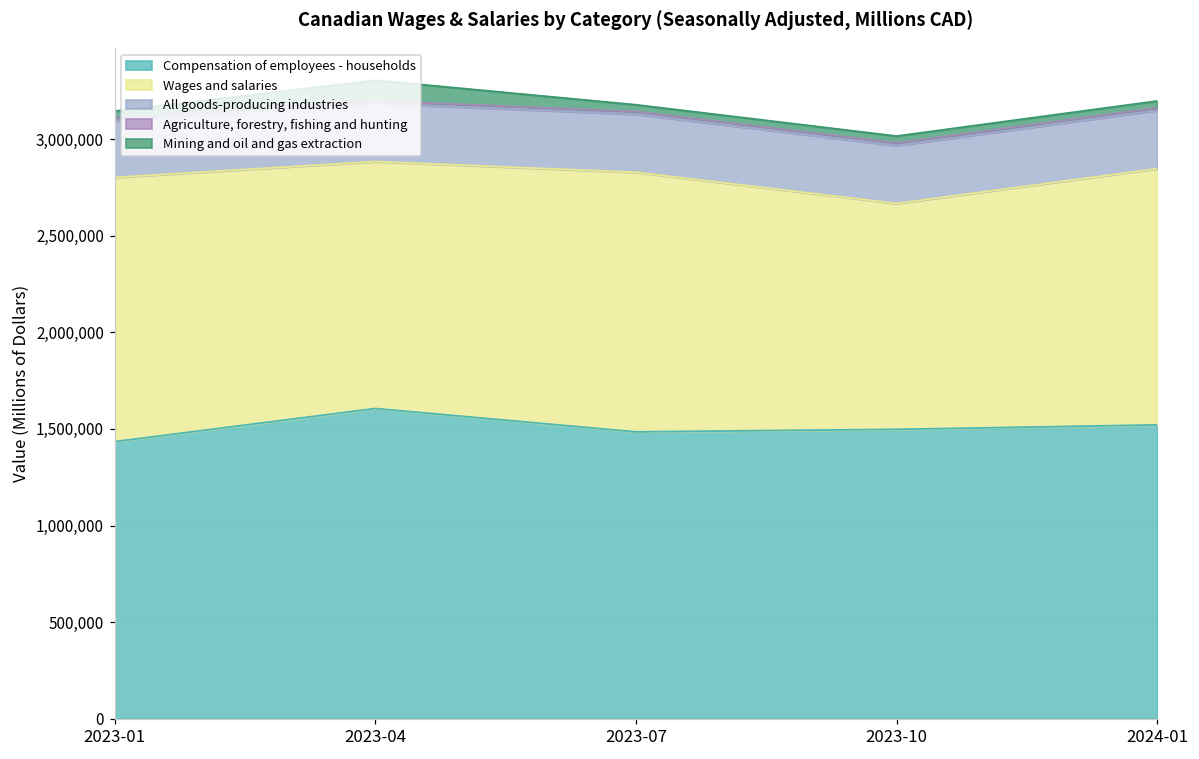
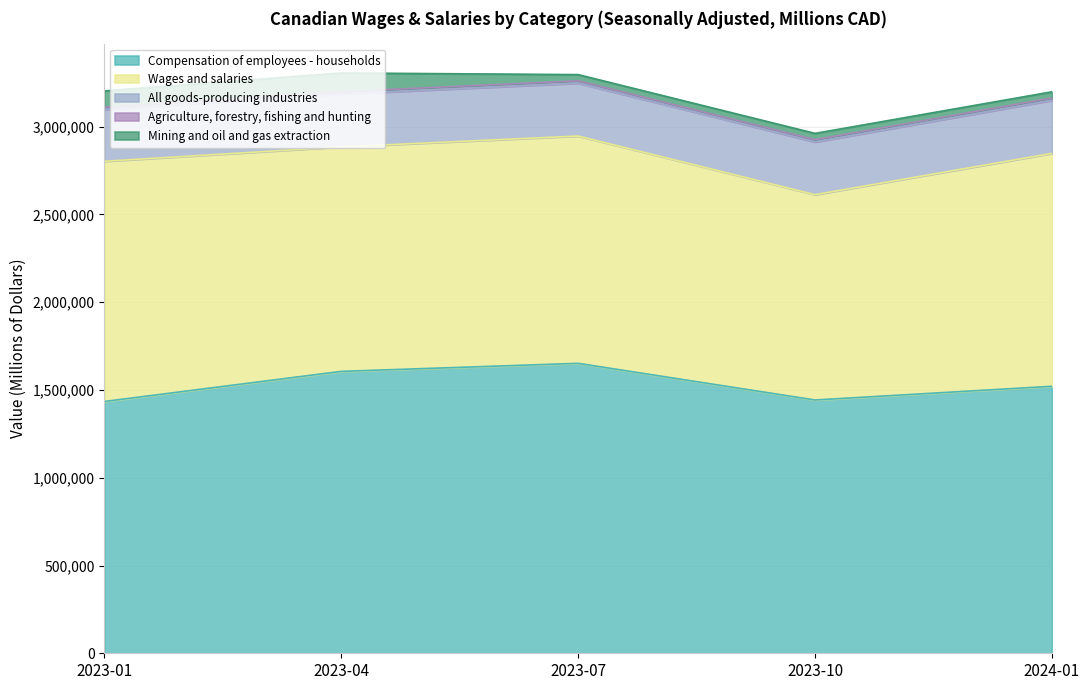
Mining and oil and gas extraction, 2023-01: 40,000 -> 90,000
Compensation of employees - households, 2023-07: 1,480,000 -> 1,650,000
Wages and salaries, 2023-07: 1,340,000 -> 1,290,000
Compensation of employees - households, 2023-10: 1,500,000 -> 1,440,000
